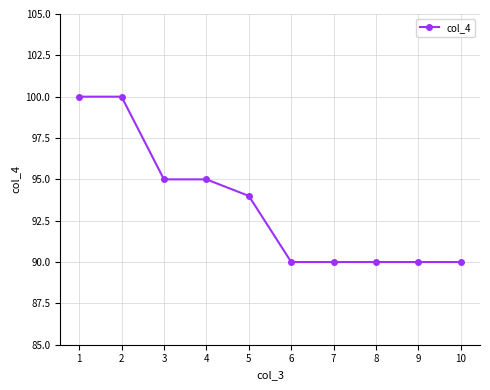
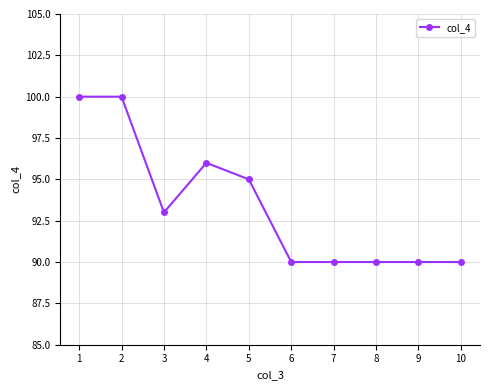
3: 95 -> 93
4: 95 -> 96
5: 94 -> 95
